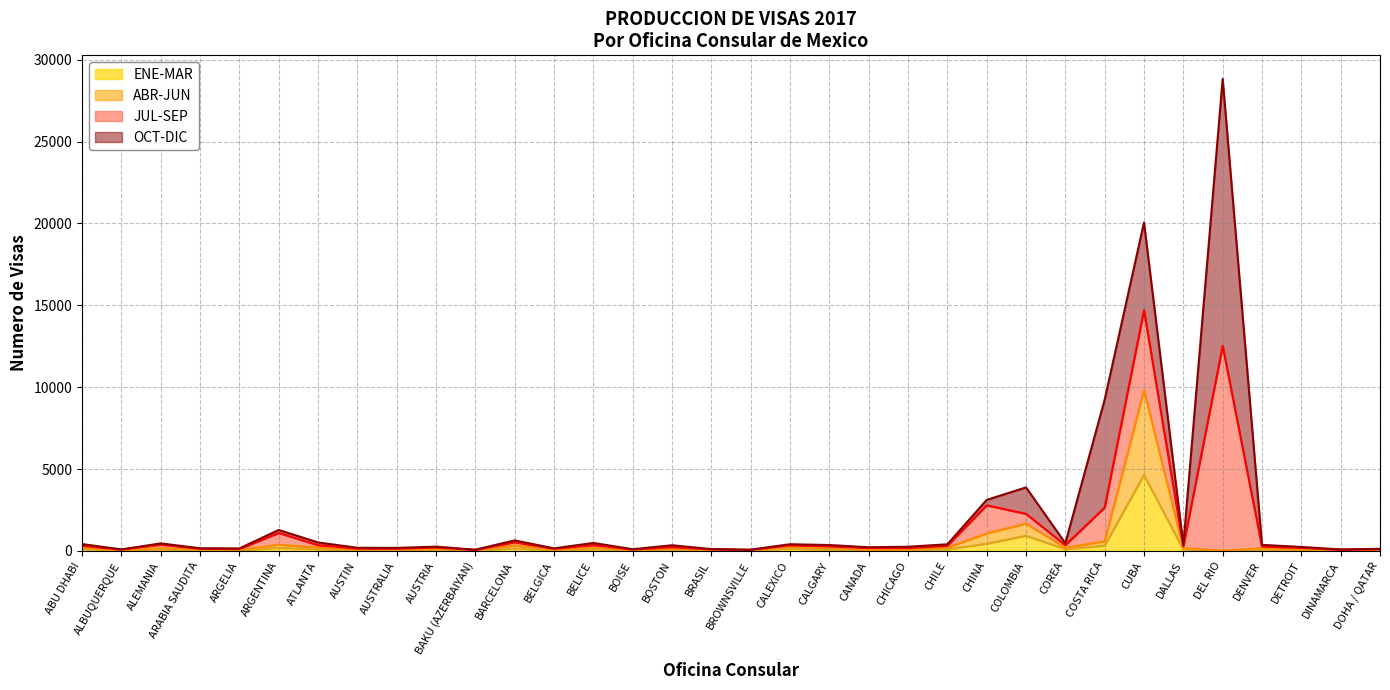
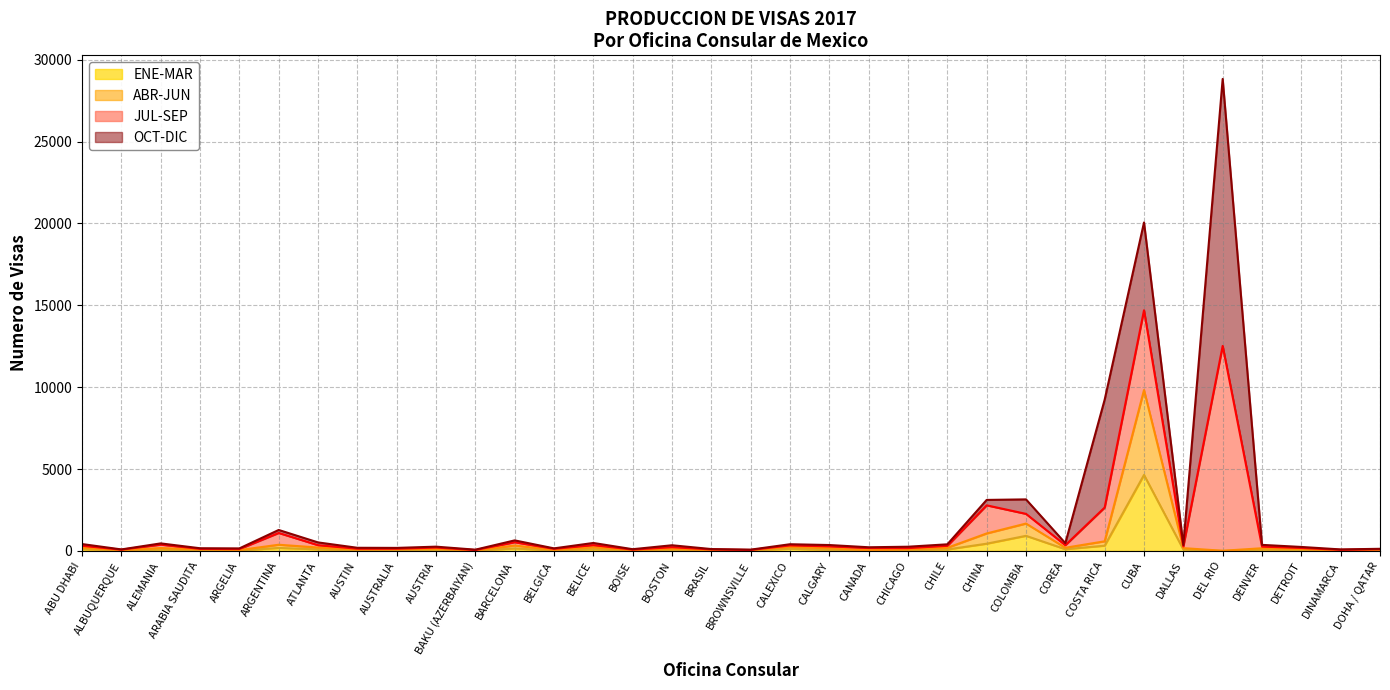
OCT-DIC, COLOMBIA: 1600 -> 900
